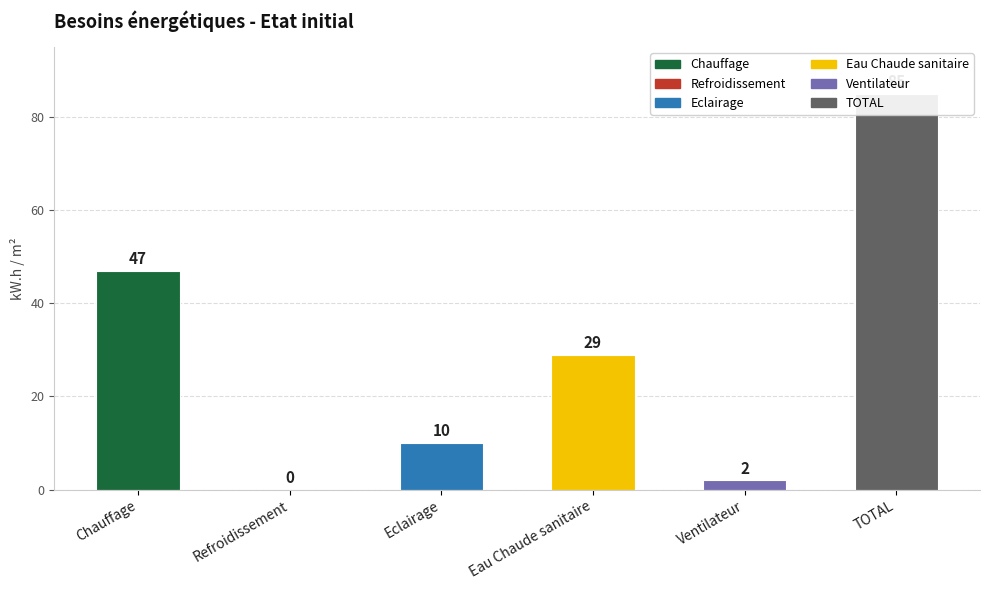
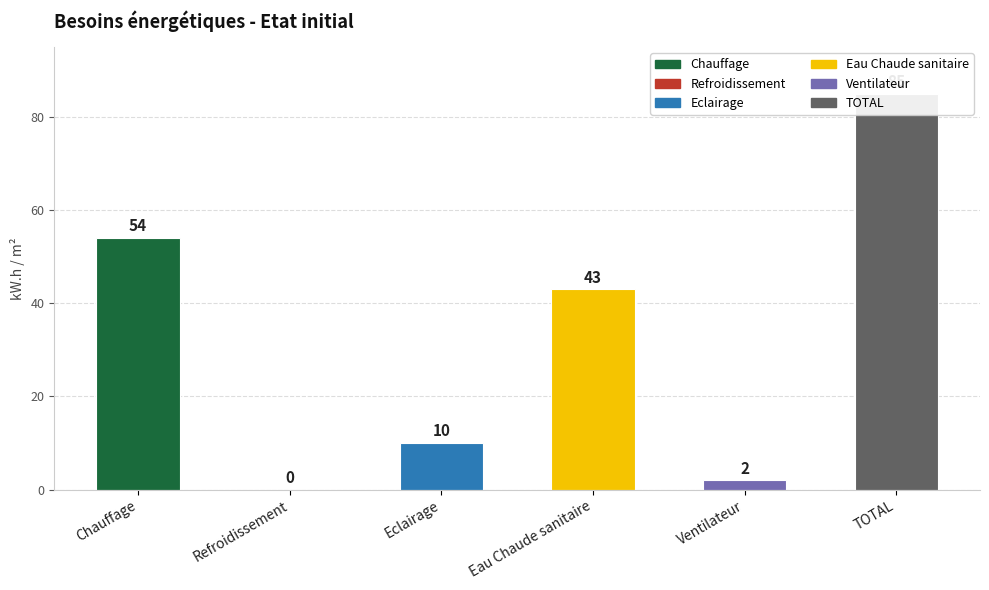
Chauffage: 47 -> 54
Eau Chaude sanitaire: 29 -> 43
